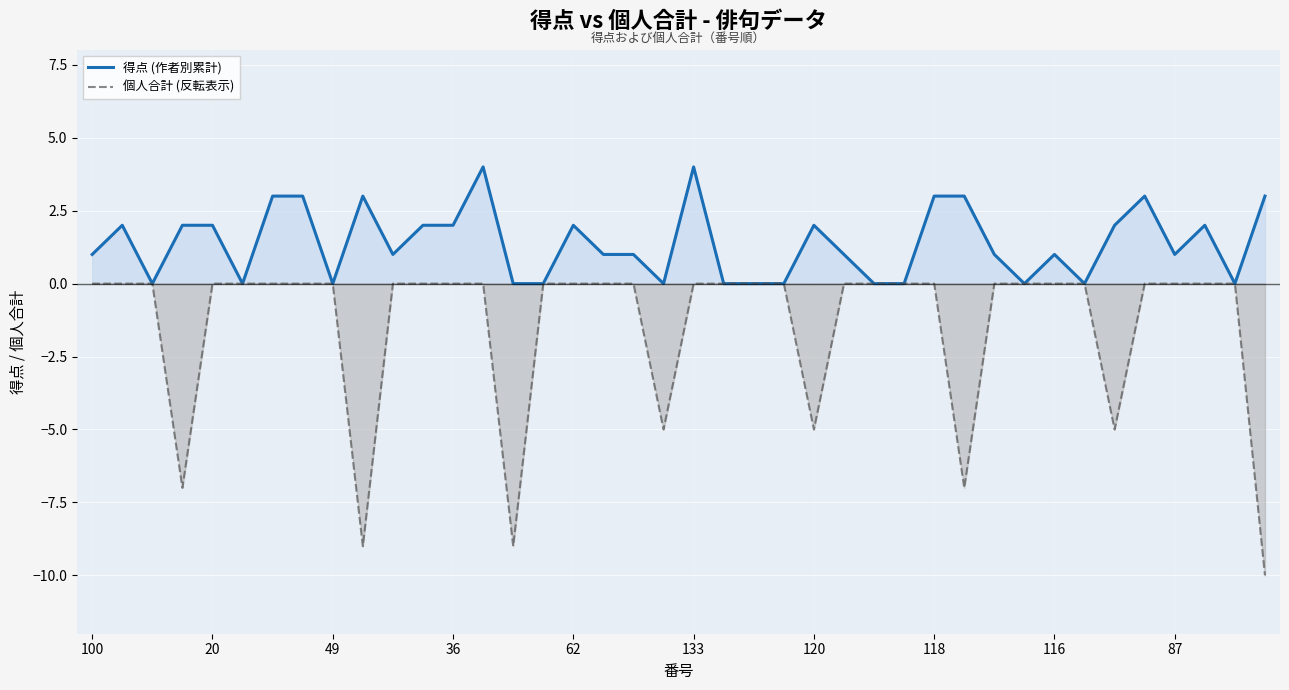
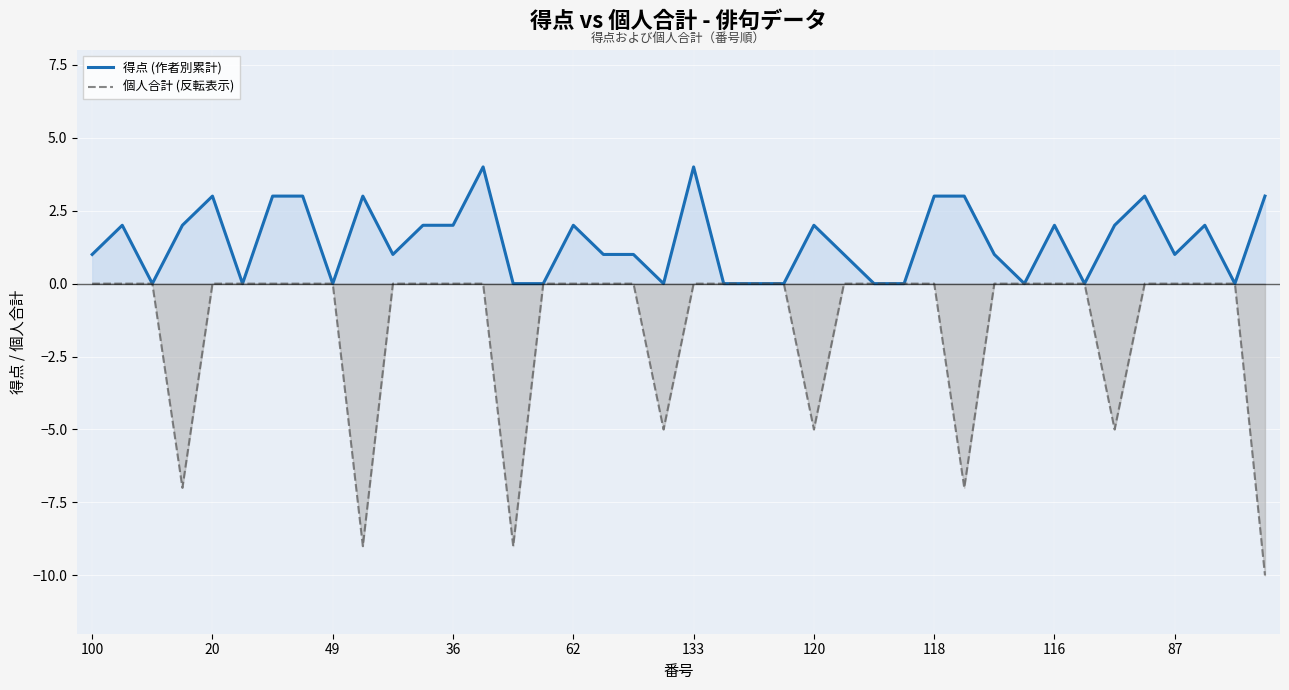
得点 (作者別累計), 20: 2 -> 3
得点 (作者別累計), 116: 1 -> 2
